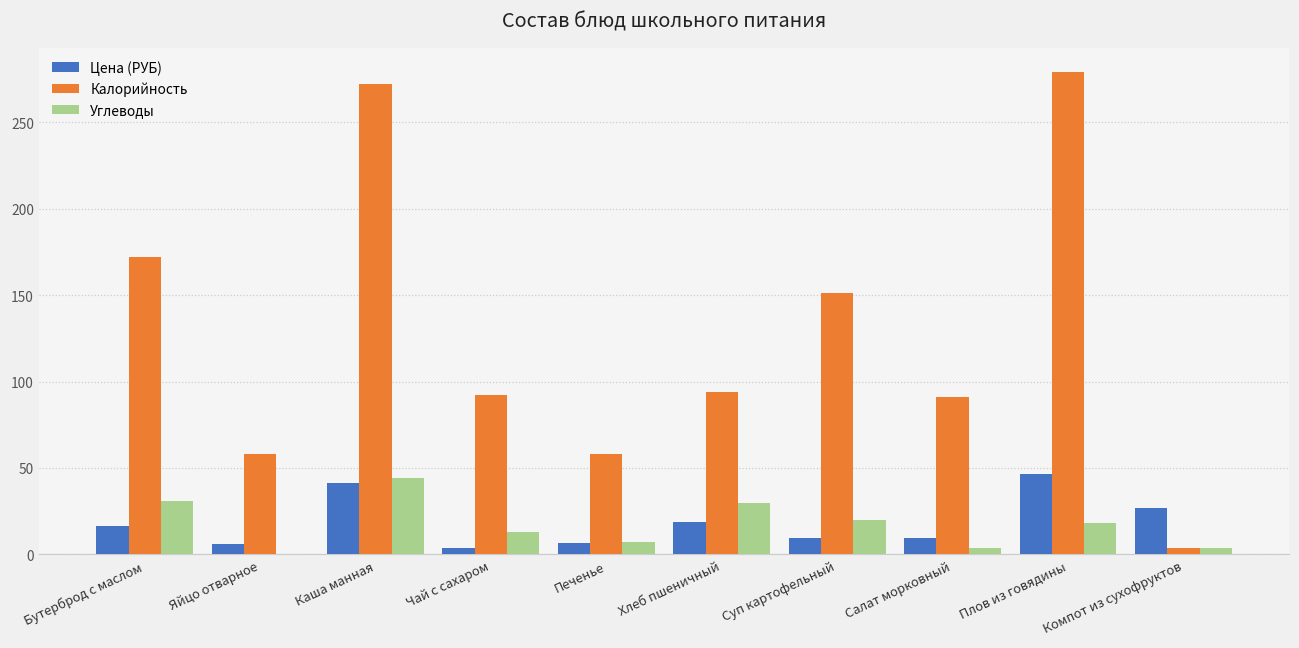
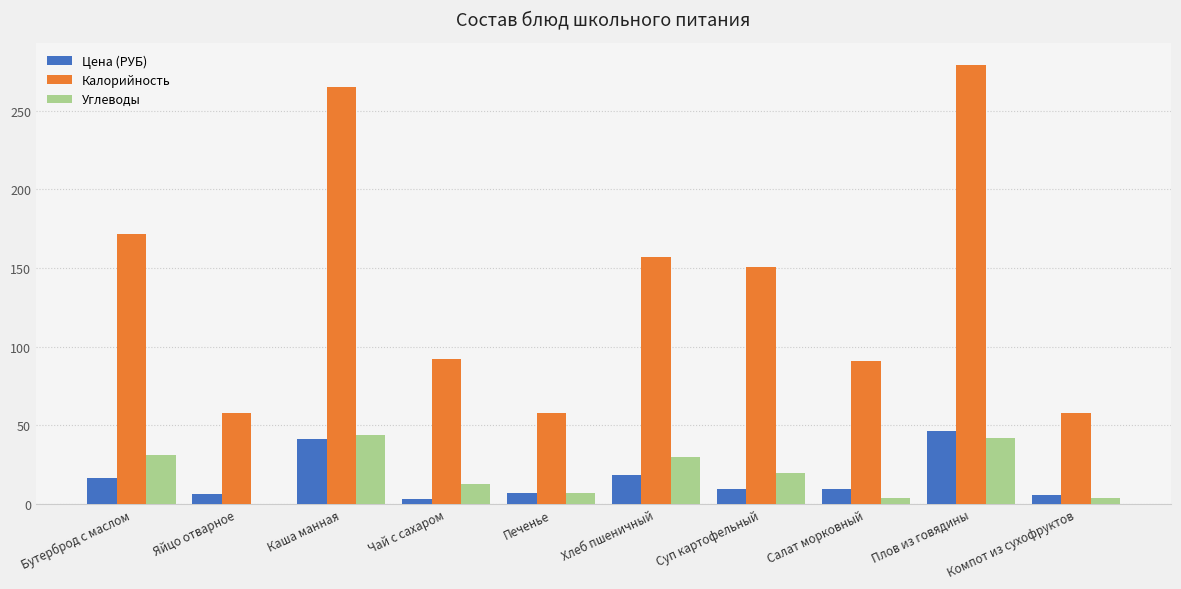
Калорийность, Каша манная: 272 -> 265
Калорийность, Хлеб пшеничный: 94 -> 157
Углеводы, Плов из говядины: 18 -> 42
Цена (РУБ), Компот из сухофруктов: 27 -> 6
Калорийность, Компот из сухофруктов: 4 -> 58
